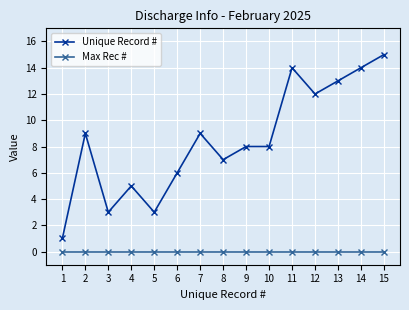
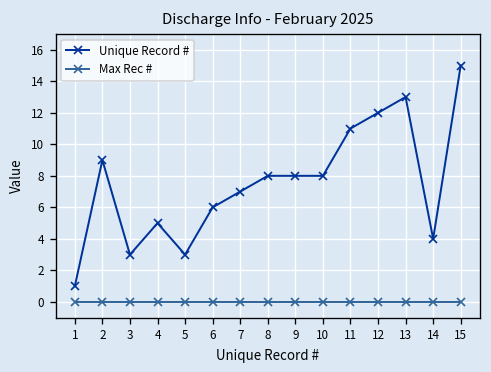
Unique Record #, 7: 9 -> 7
Unique Record #, 8: 7 -> 8
Unique Record #, 11: 14 -> 11
Unique Record #, 14: 14 -> 4
